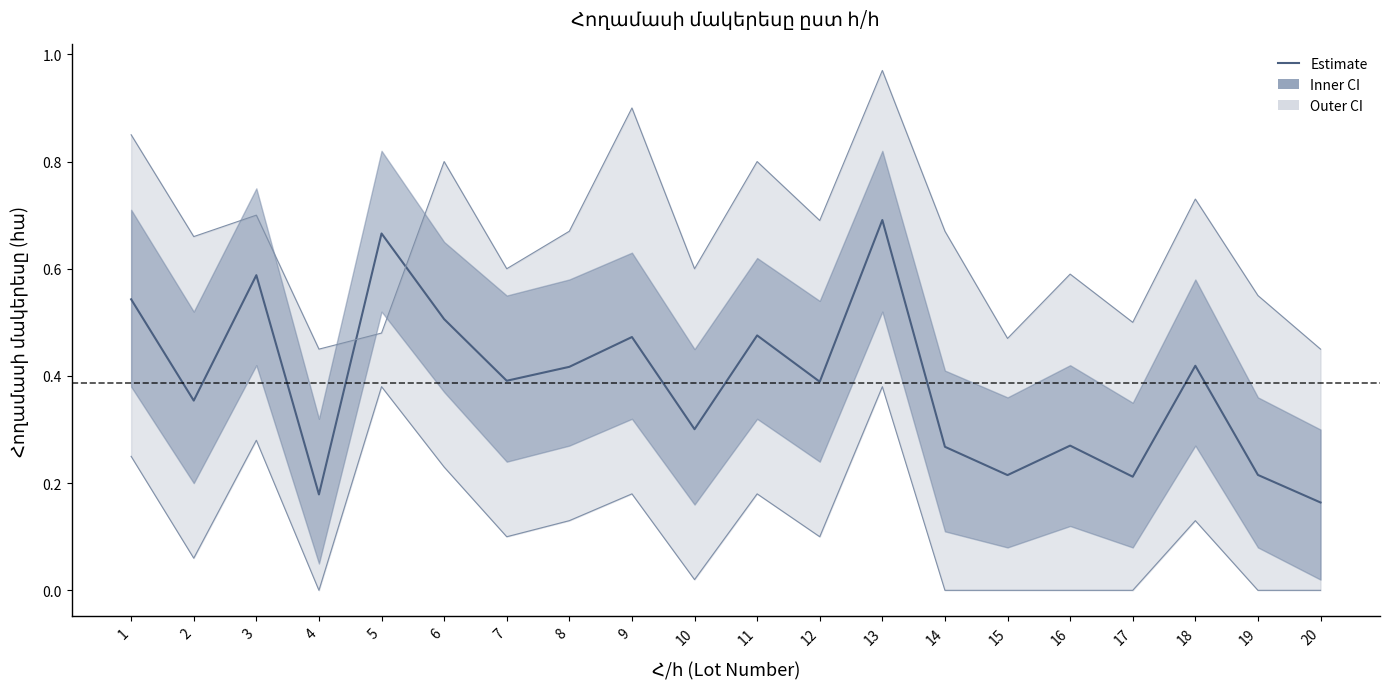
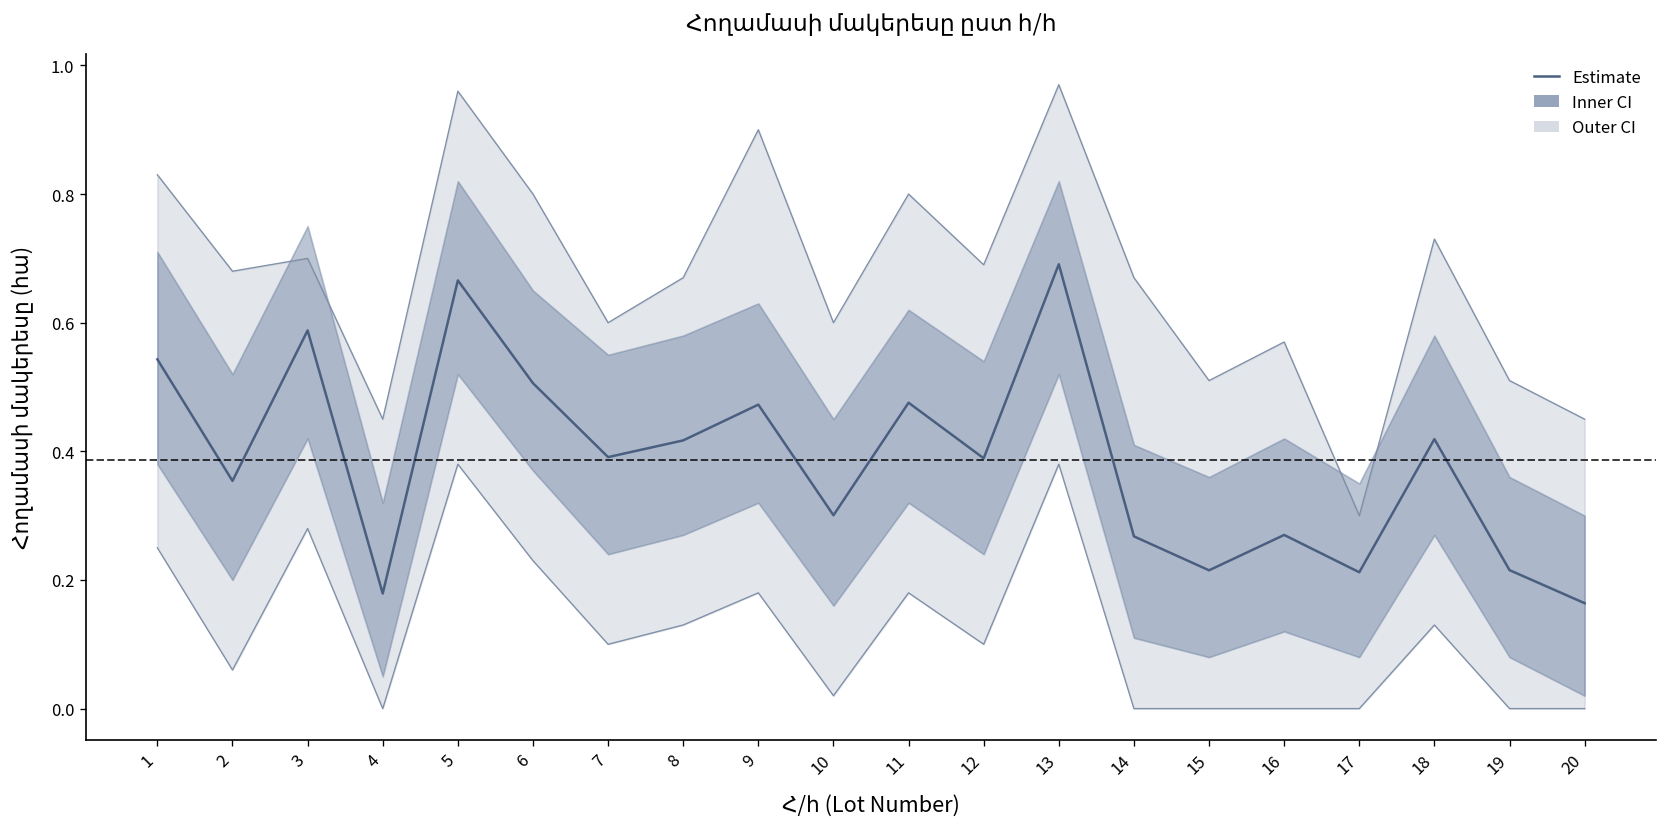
Outer CI, 1: 0.85 -> 0.83
Outer CI, 2: 0.66 -> 0.68
Outer CI, 5: 0.48 -> 0.96
Outer CI, 15: 0.47 -> 0.51
Outer CI, 16: 0.59 -> 0.57
Outer CI, 17: 0.5 -> 0.3
Outer CI, 19: 0.55 -> 0.51
